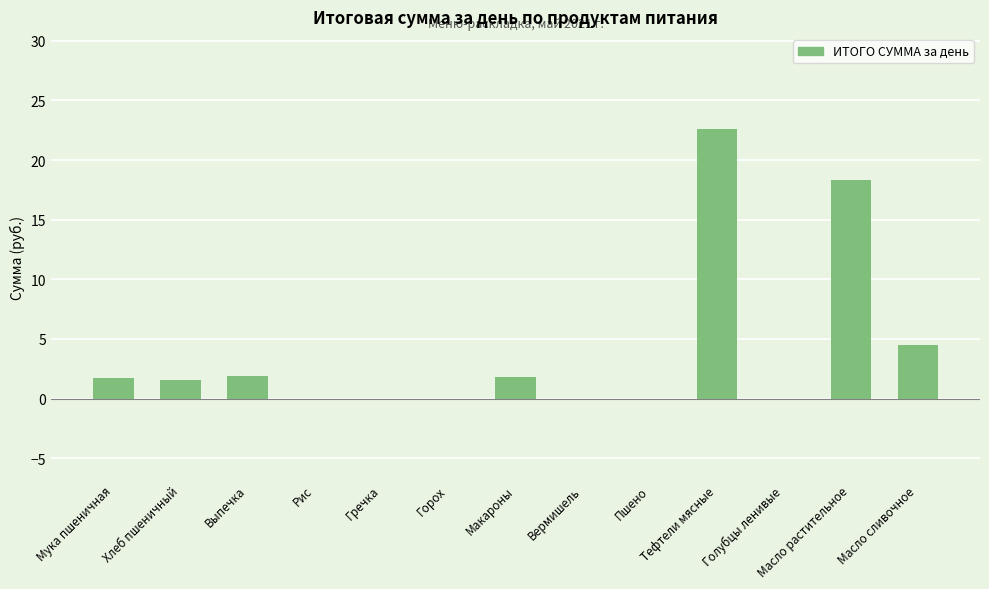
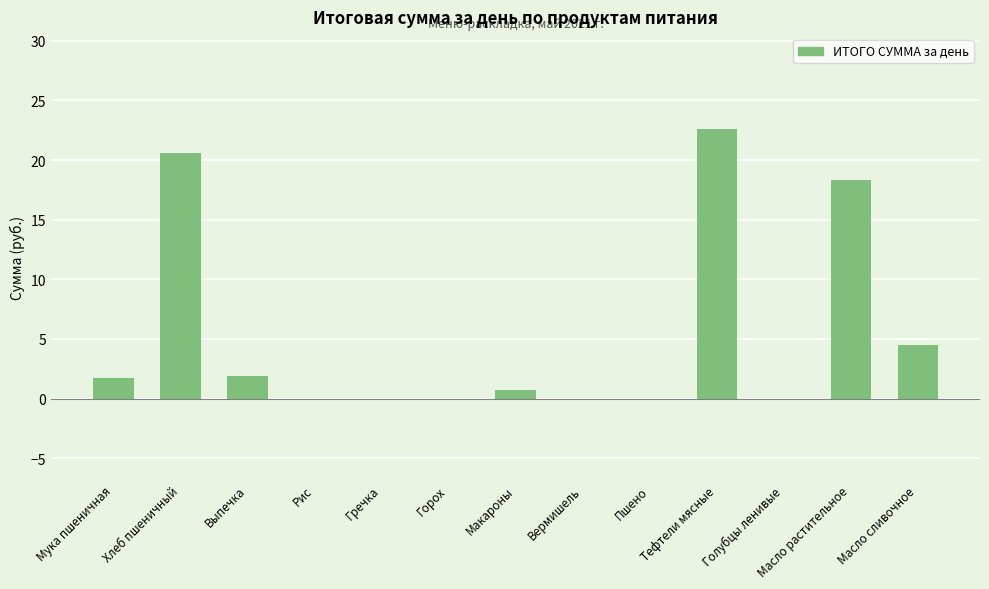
Хлеб пшеничный: 1.6 -> 20.6
Макароны: 1.8 -> 0.7
